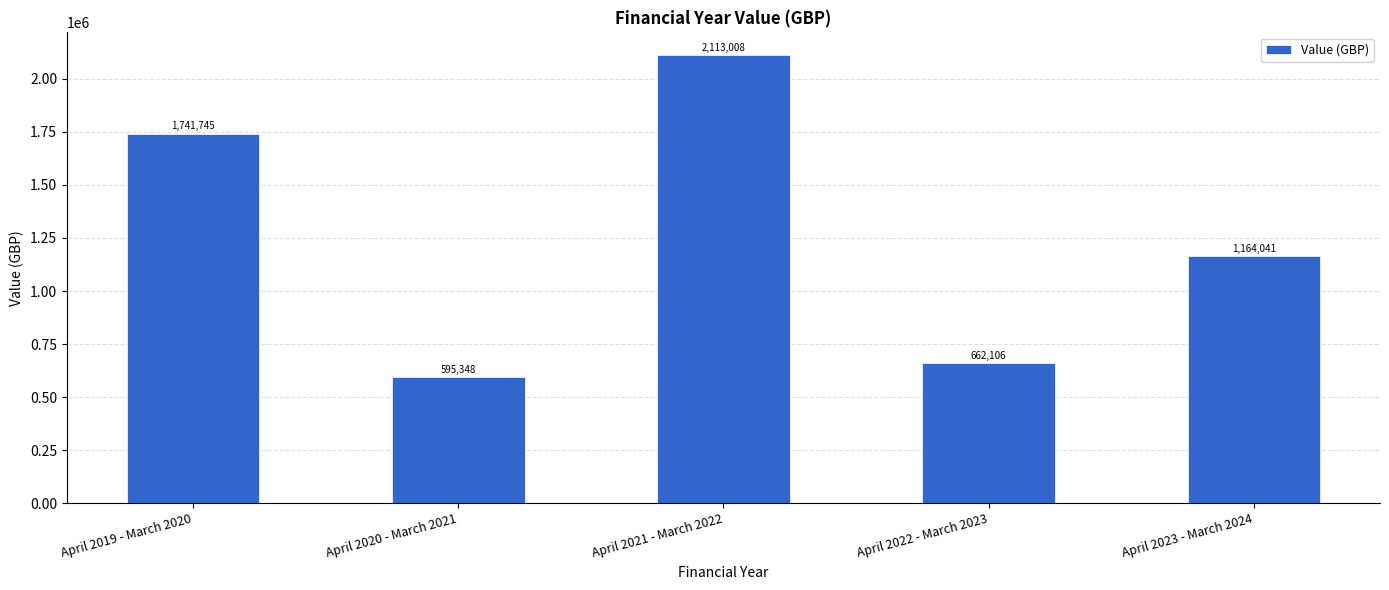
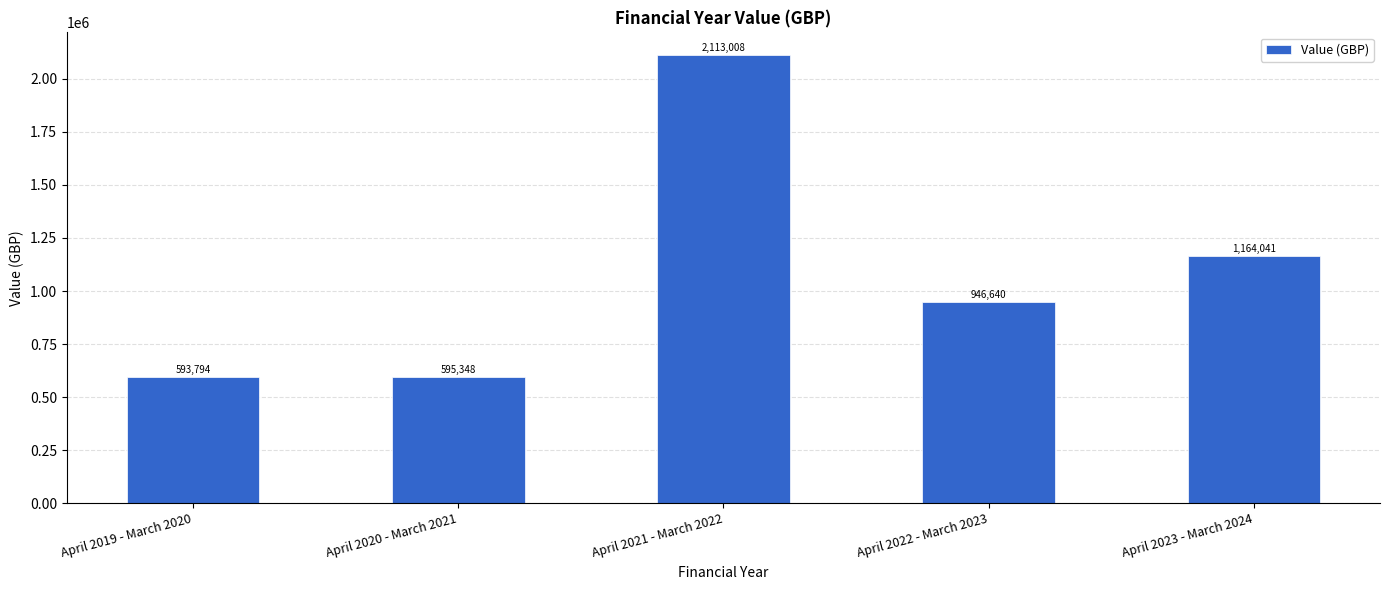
April 2019 - March 2020: 1,741,745 -> 593,794
April 2022 - March 2023: 662,106 -> 946,640
